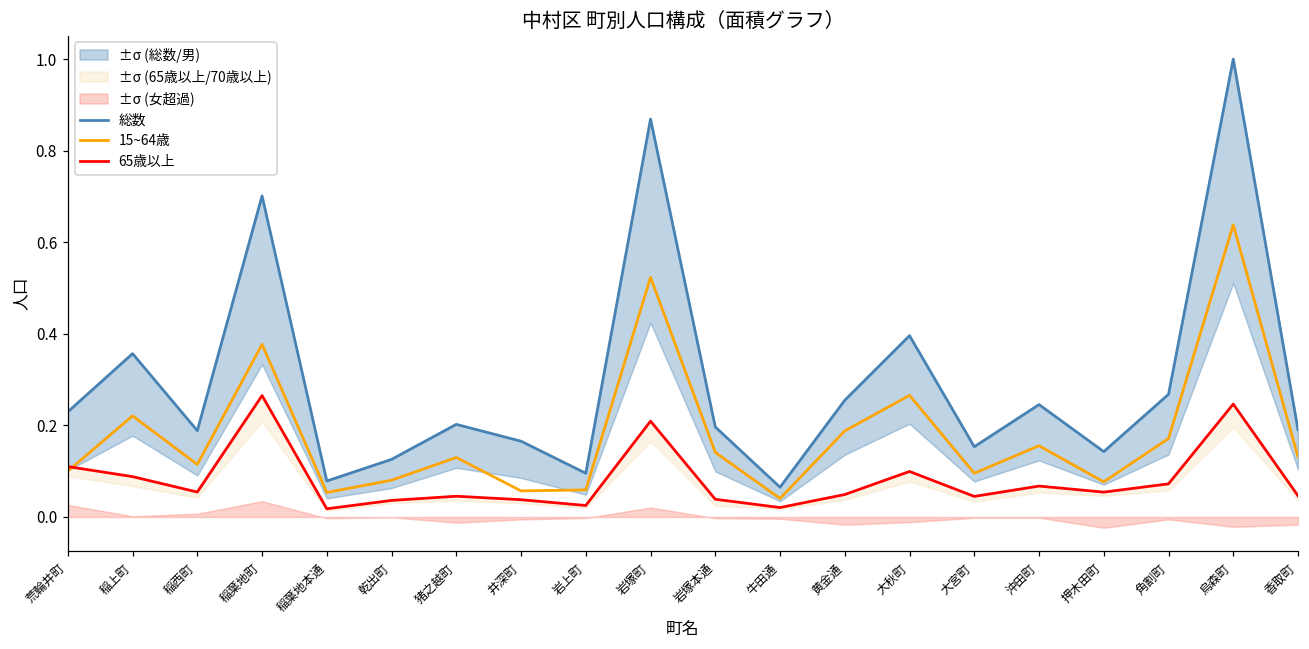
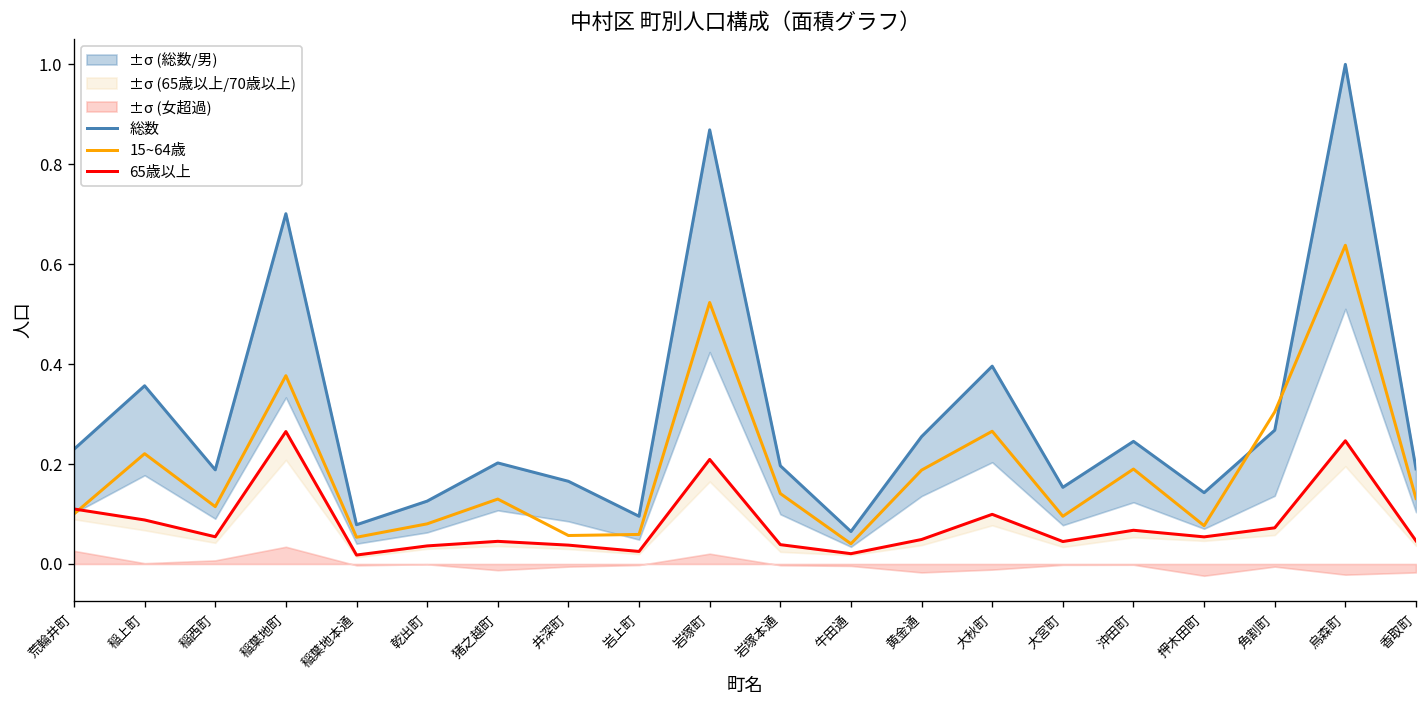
15~64歳, 沖田町: 0.16 -> 0.19
15~64歳, 角割町: 0.17 -> 0.30
